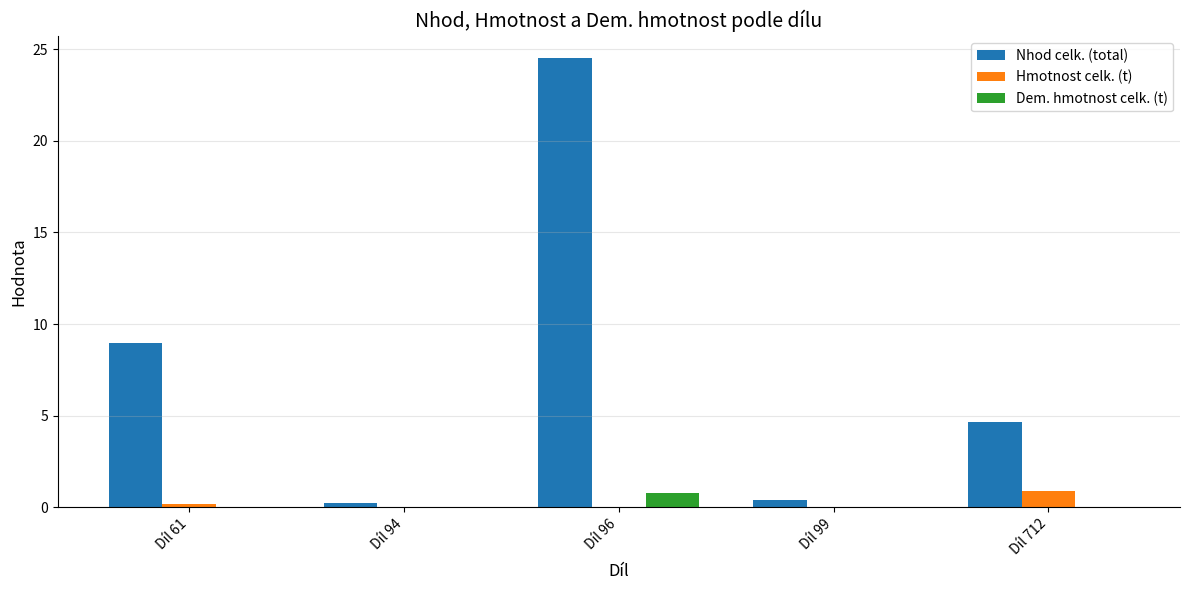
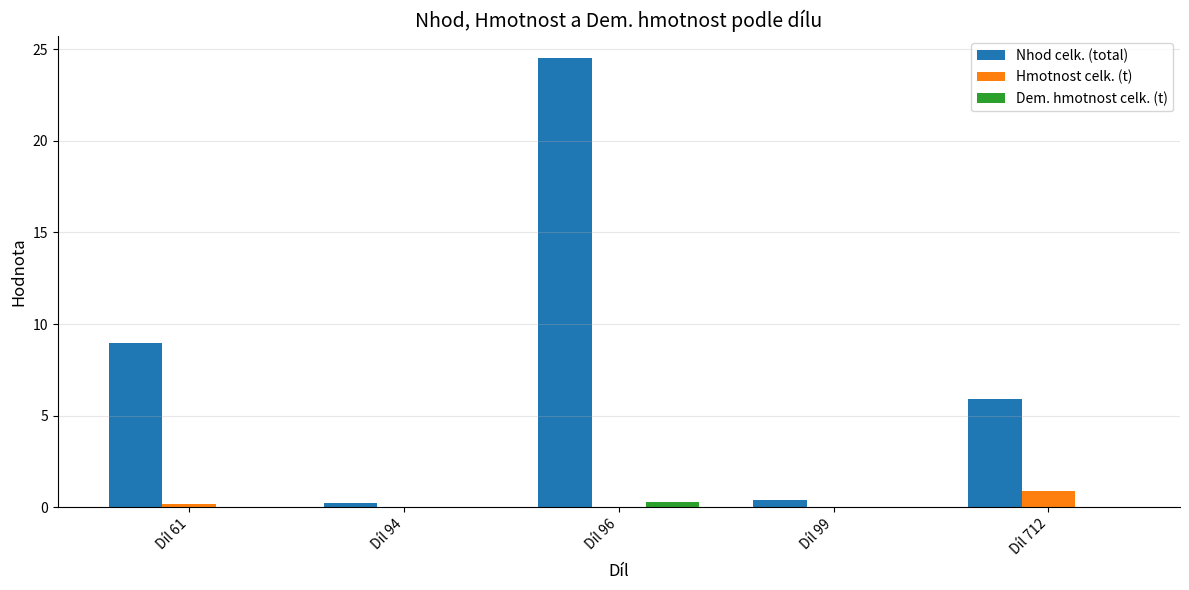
Dem. hmotnost celk. (t), Díl 96: 0.8 -> 0.3
Nhod celk. (total), Díl 712: 4.7 -> 5.9
